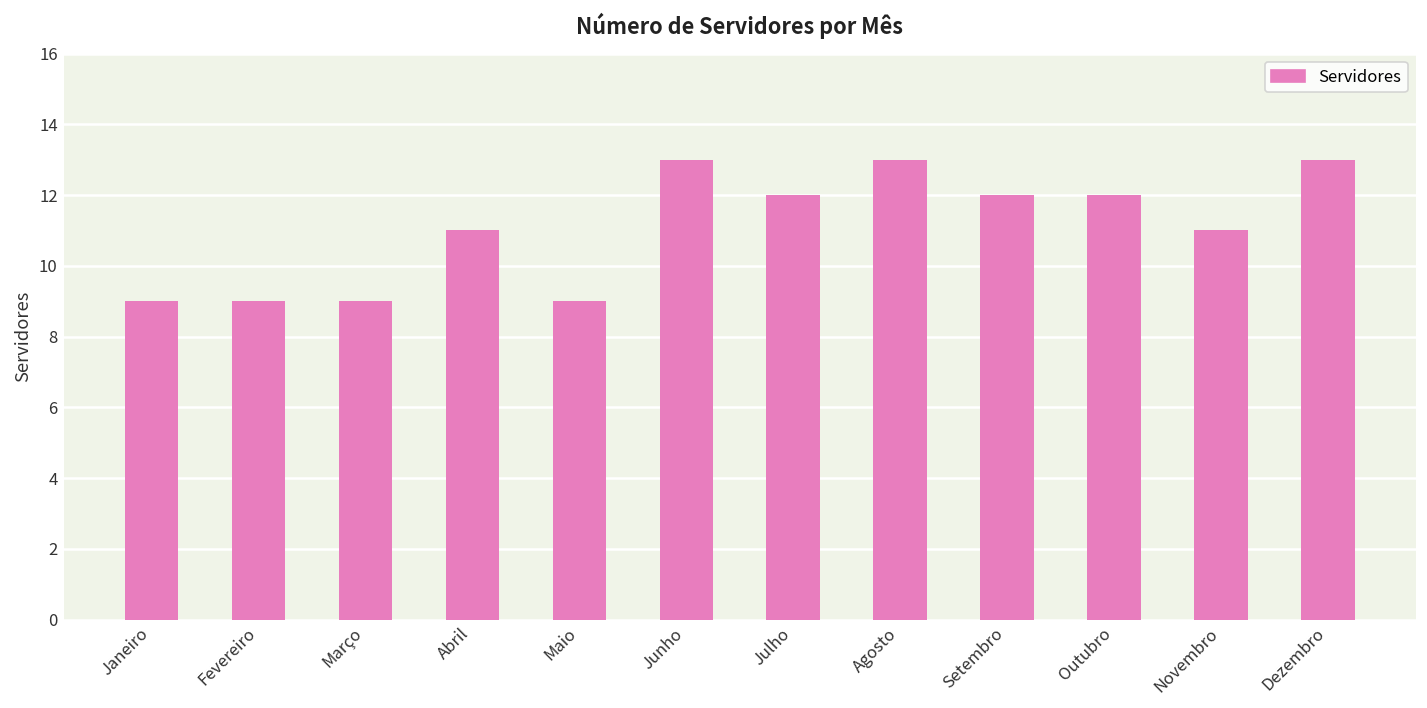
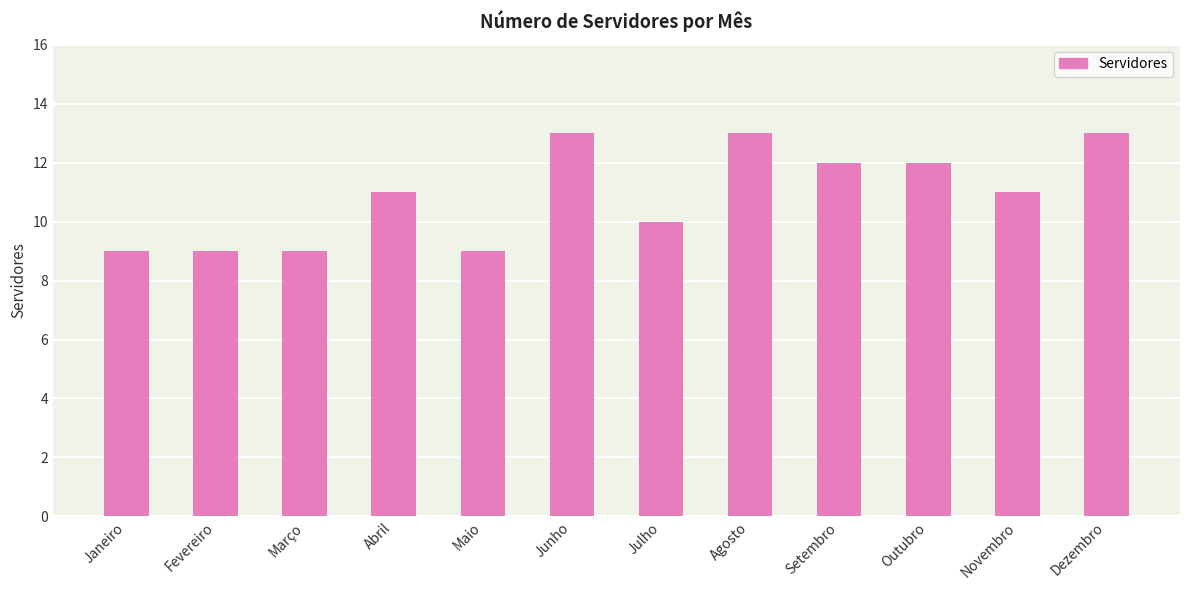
Julho: 12 -> 10
